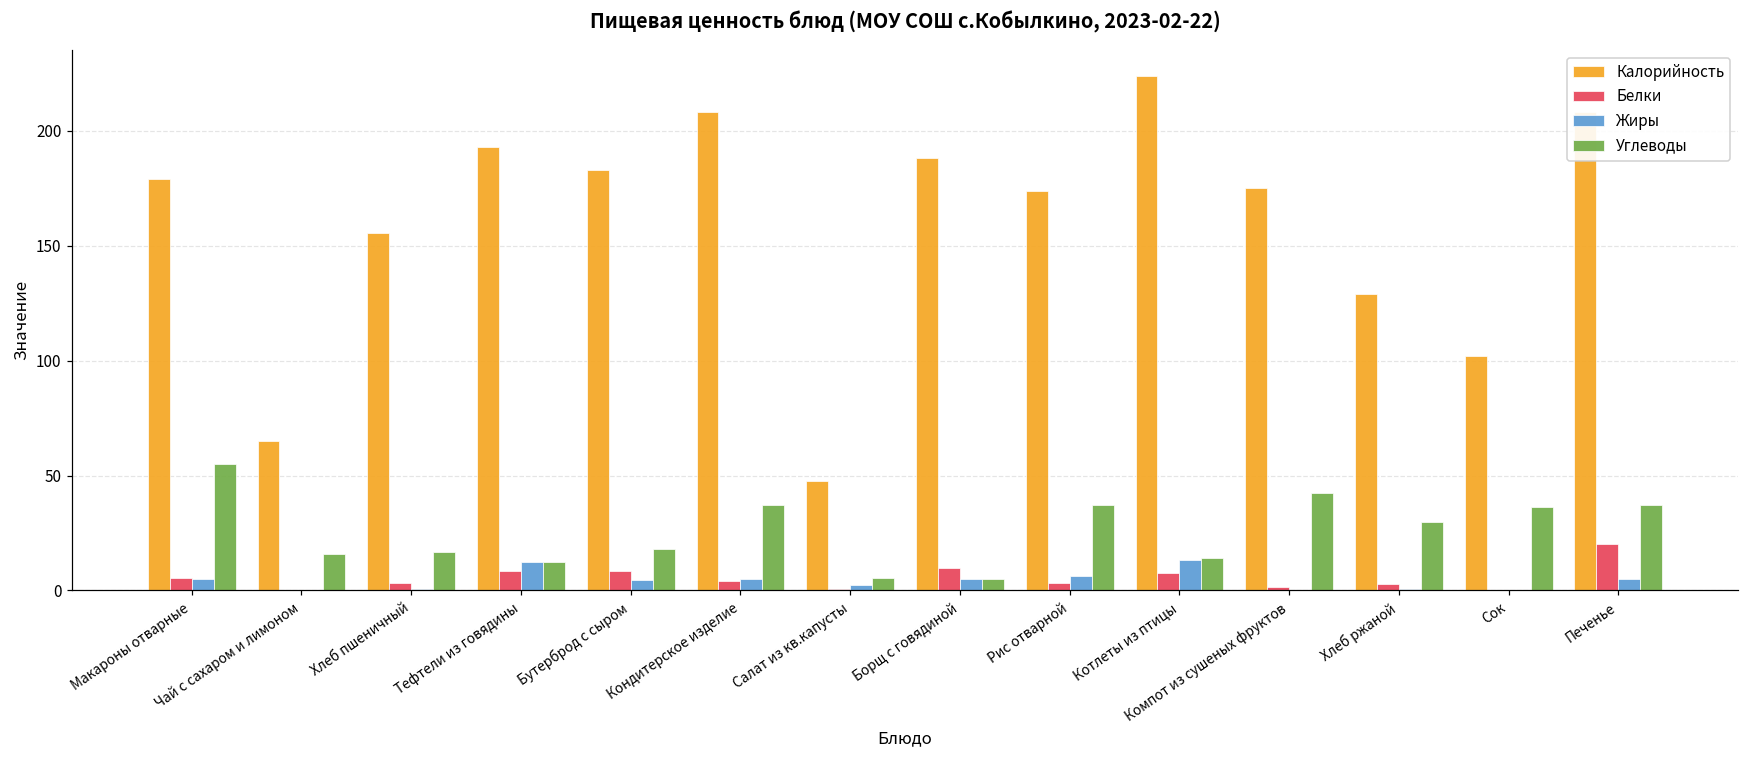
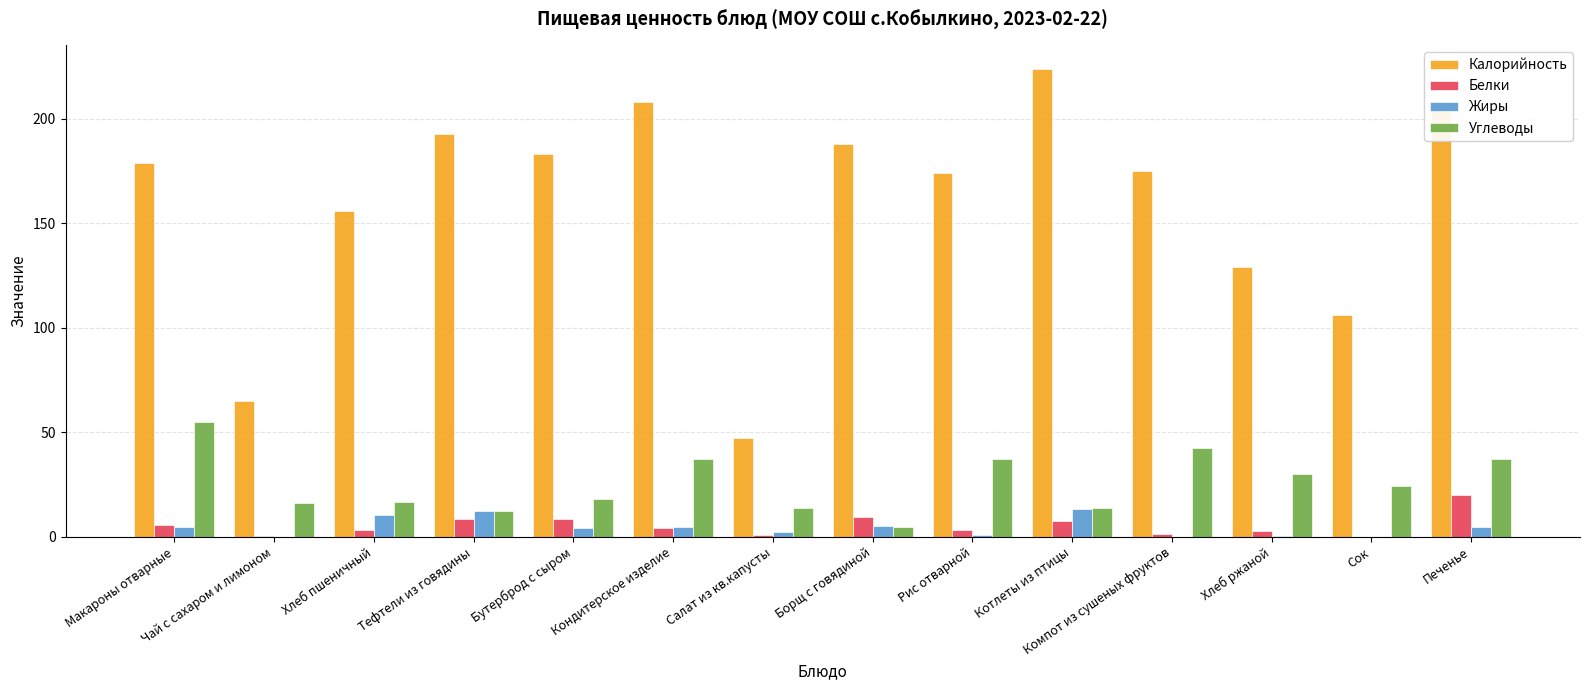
Жиры, Хлеб пшеничный: 1 -> 10
Углеводы, Салат из кв.капусты: 6 -> 14
Жиры, Рис отварной: 6 -> 1
Калорийность, Сок: 102 -> 106
Углеводы, Сок: 36 -> 24
